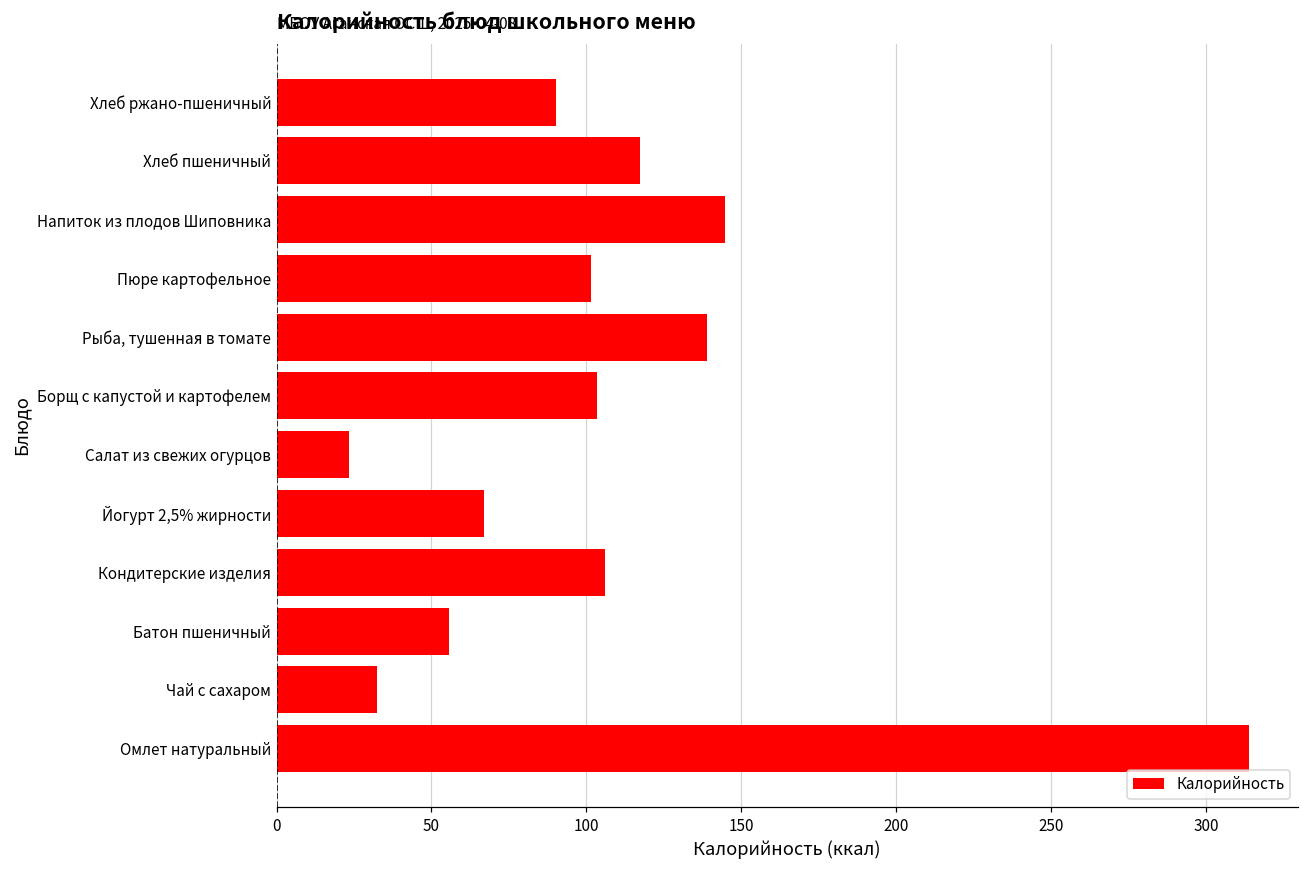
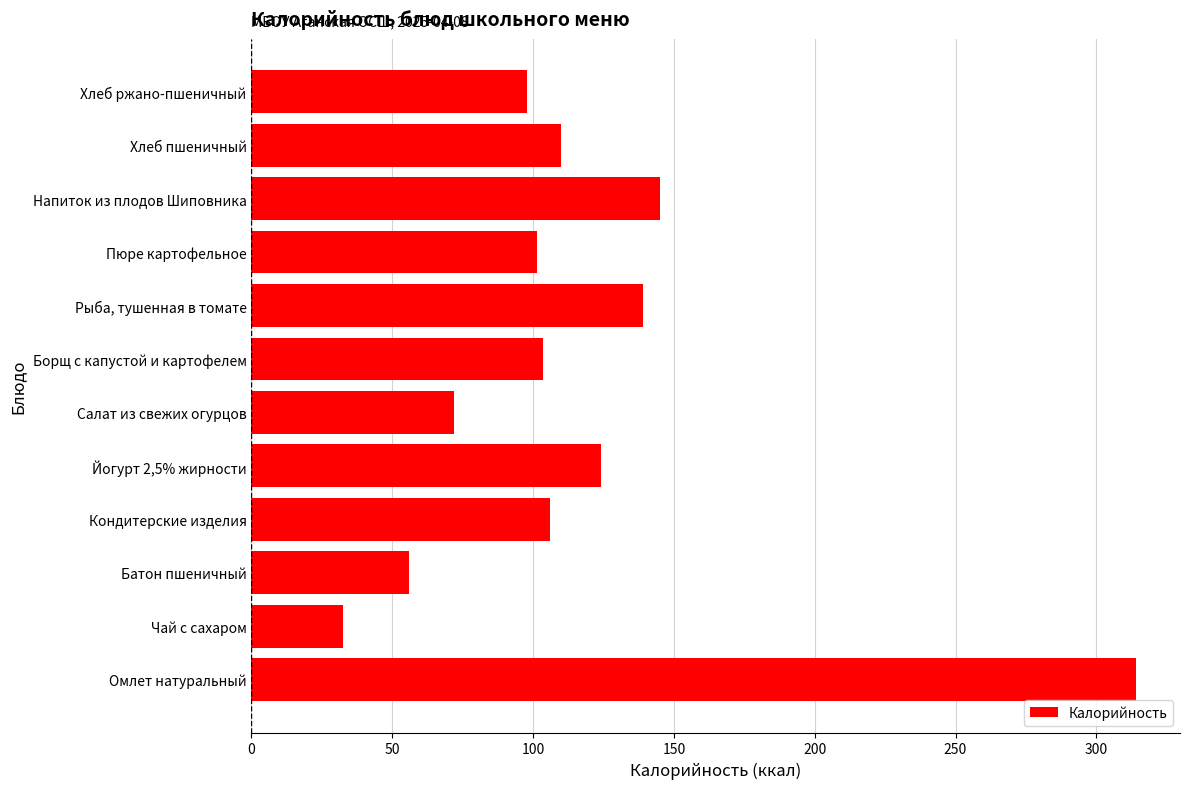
Хлеб ржано-пшеничный: 90 -> 98
Хлеб пшеничный: 117 -> 110
Салат из свежих огурцов: 23 -> 72
Йогурт 2,5% жирности: 67 -> 124
